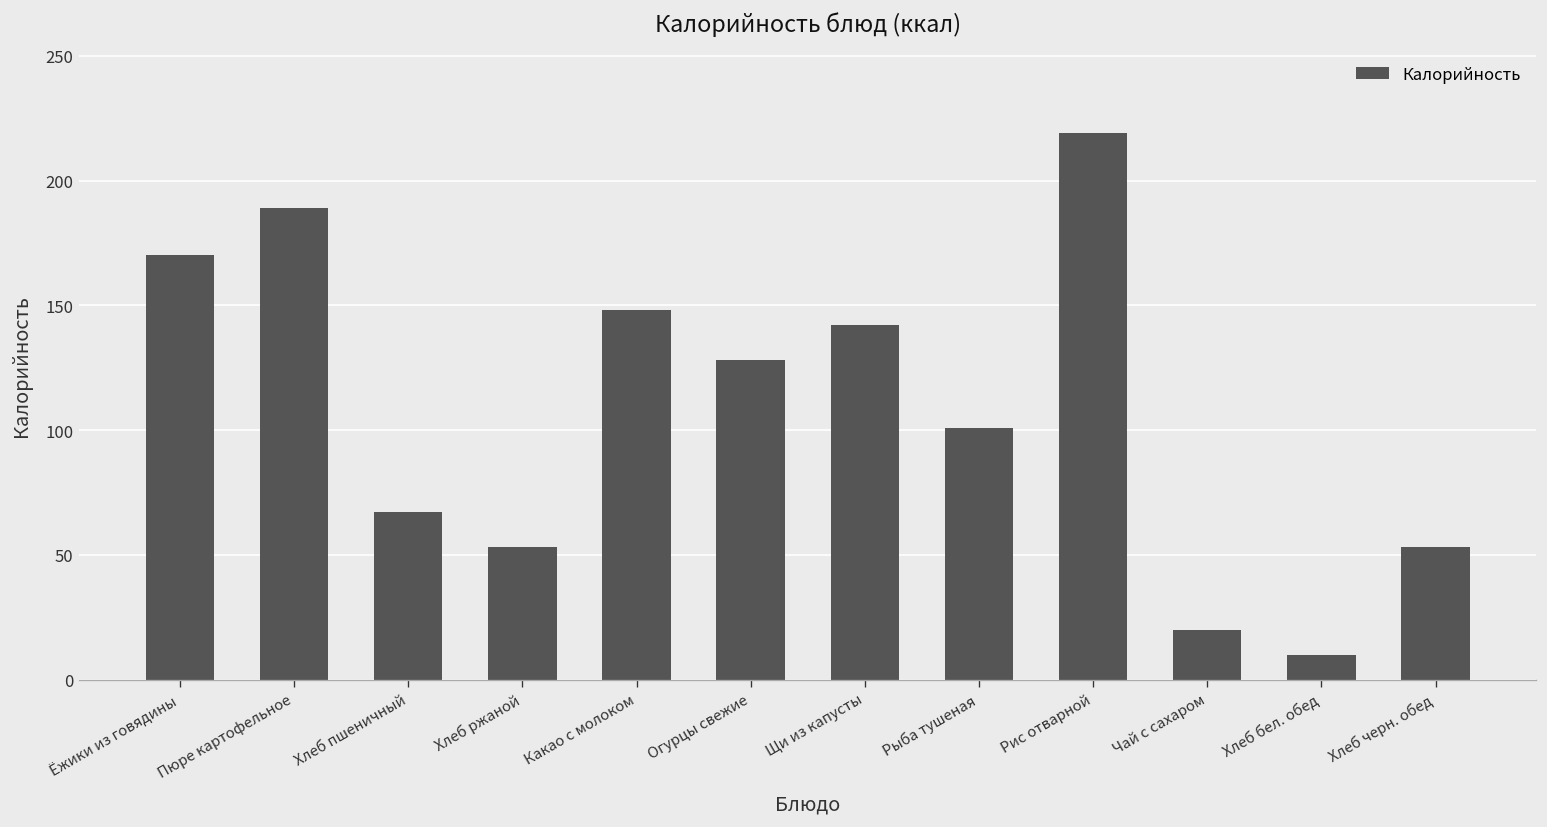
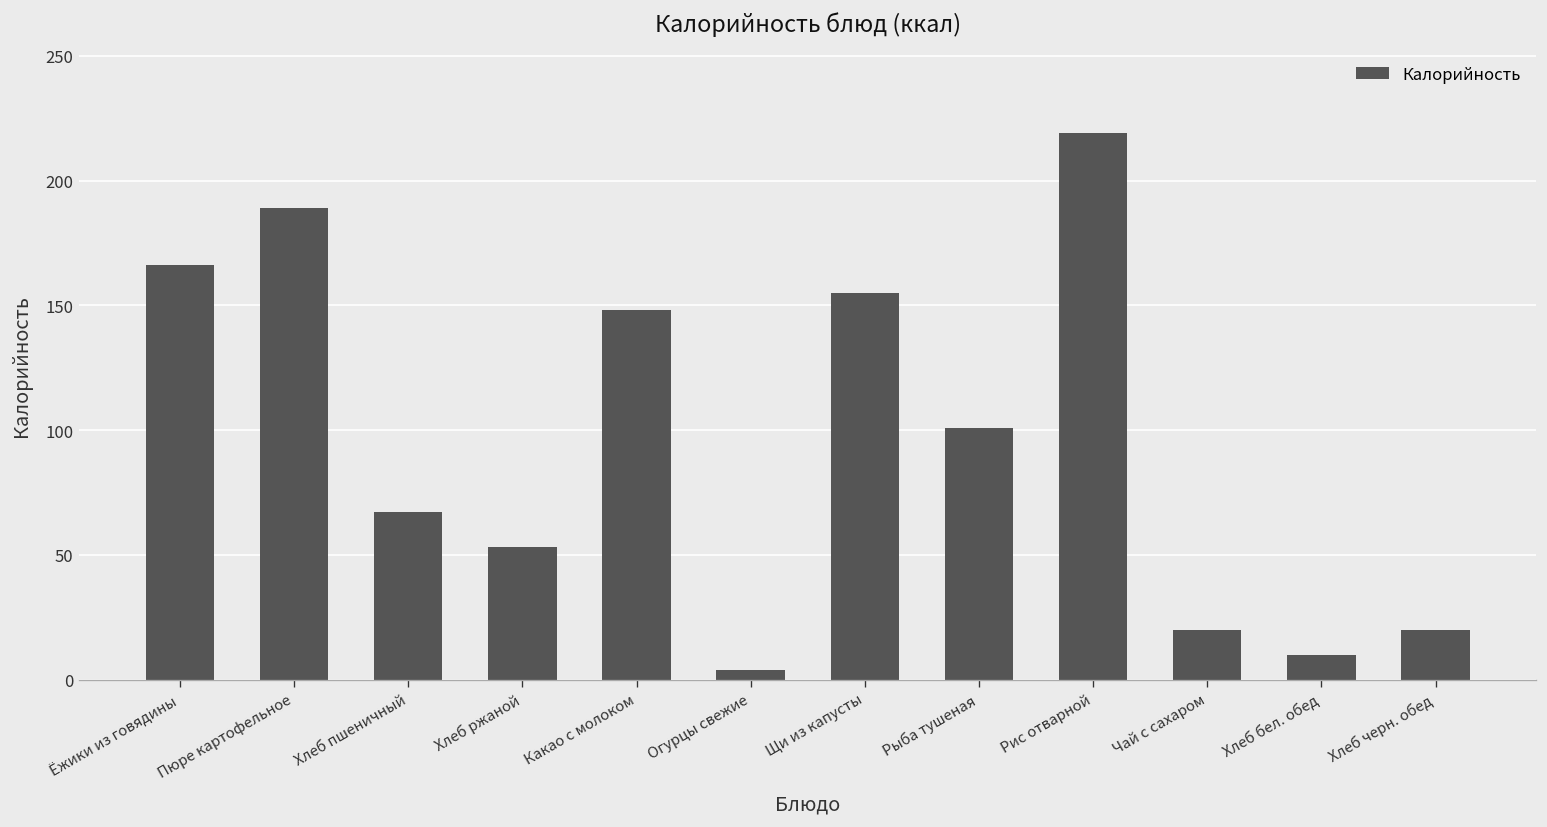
Ёжики из говядины: 170 -> 166
Огурцы свежие: 128 -> 4
Щи из капусты: 142 -> 155
Хлеб черн. обед: 53 -> 20
